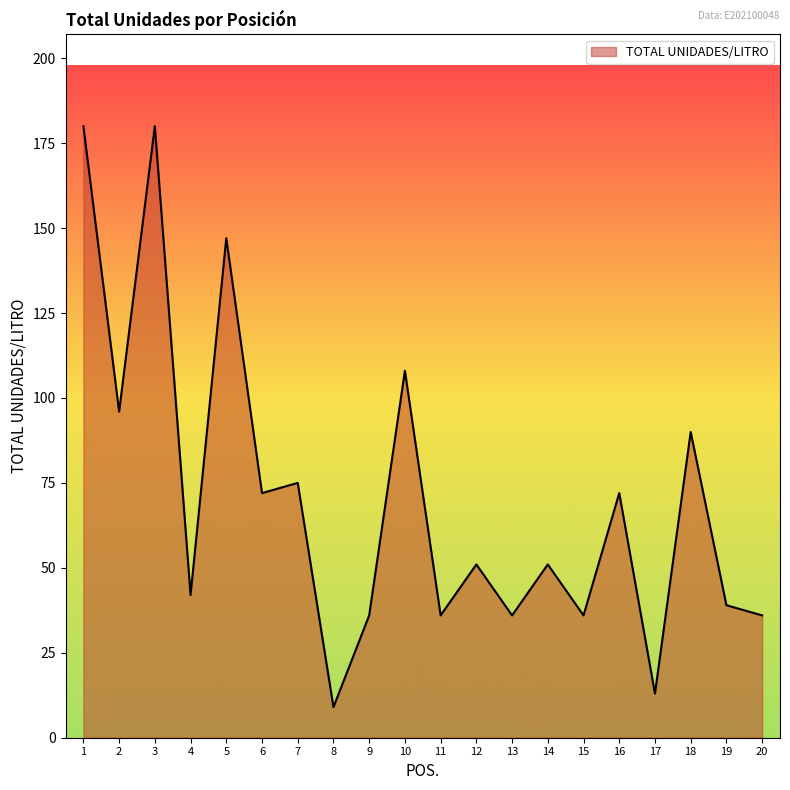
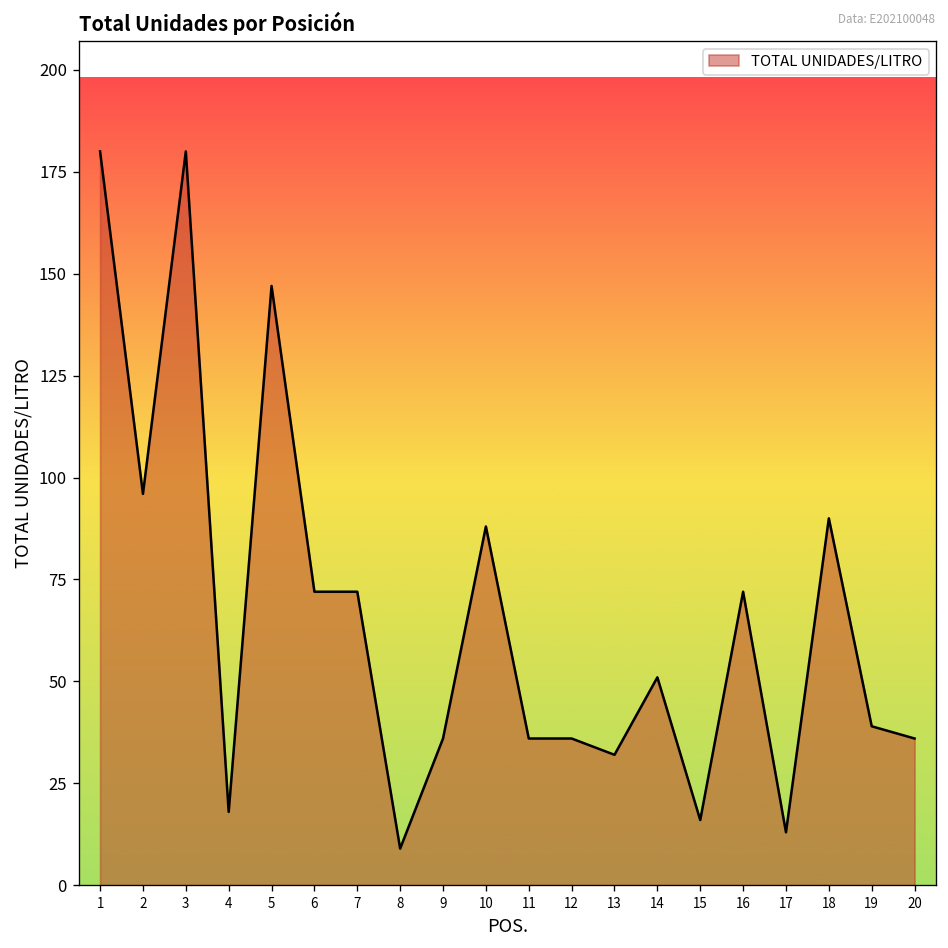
4: 42 -> 18
7: 75 -> 72
10: 108 -> 88
12: 51 -> 36
13: 36 -> 32
15: 36 -> 16
